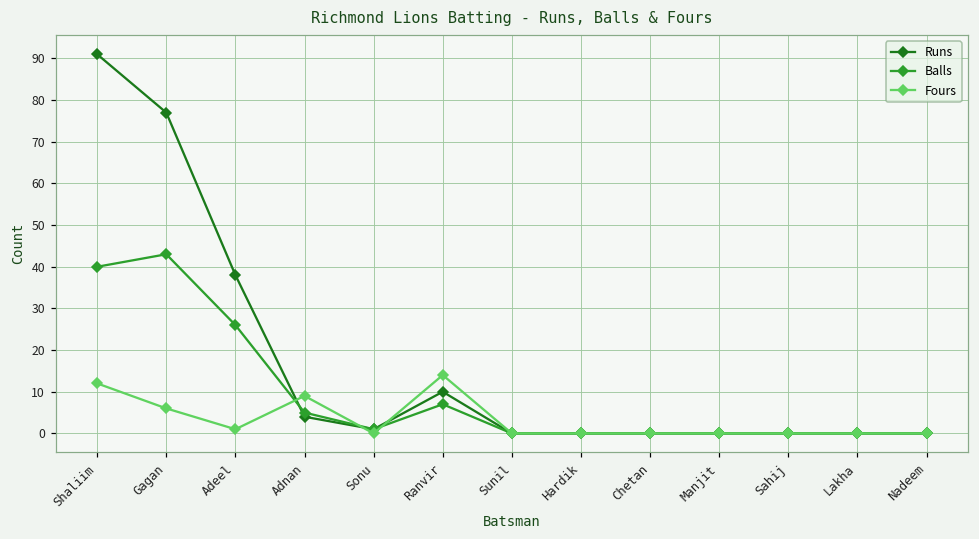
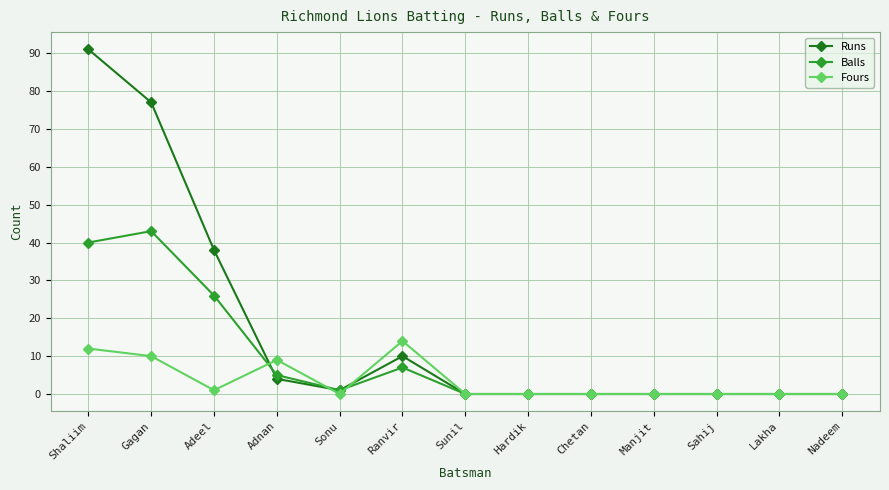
Fours, Gagan: 6 -> 10
